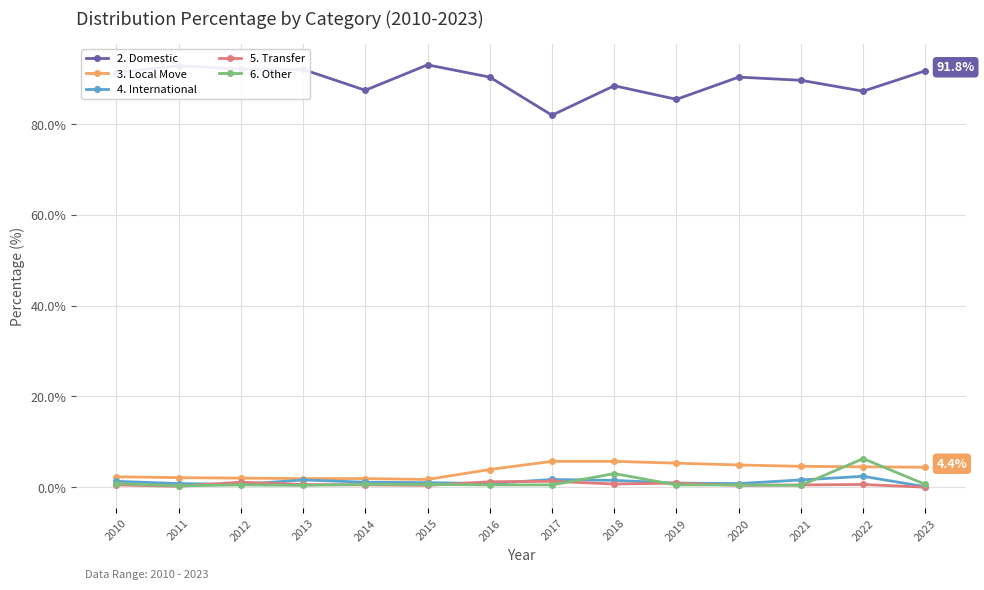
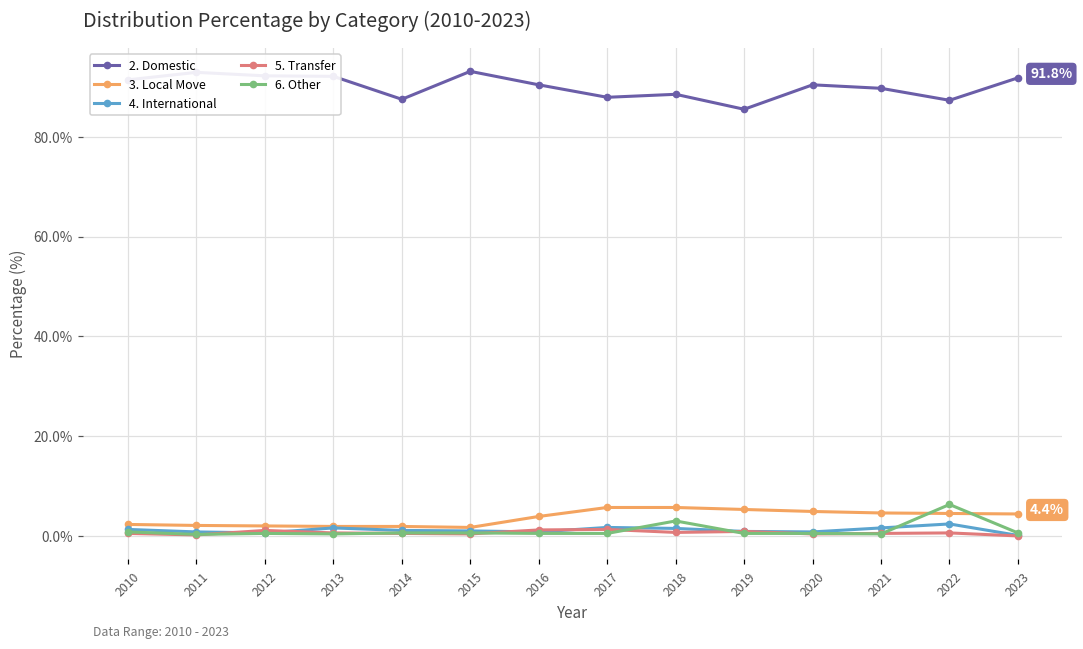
2. Domestic, 2017: 82% -> 88%
